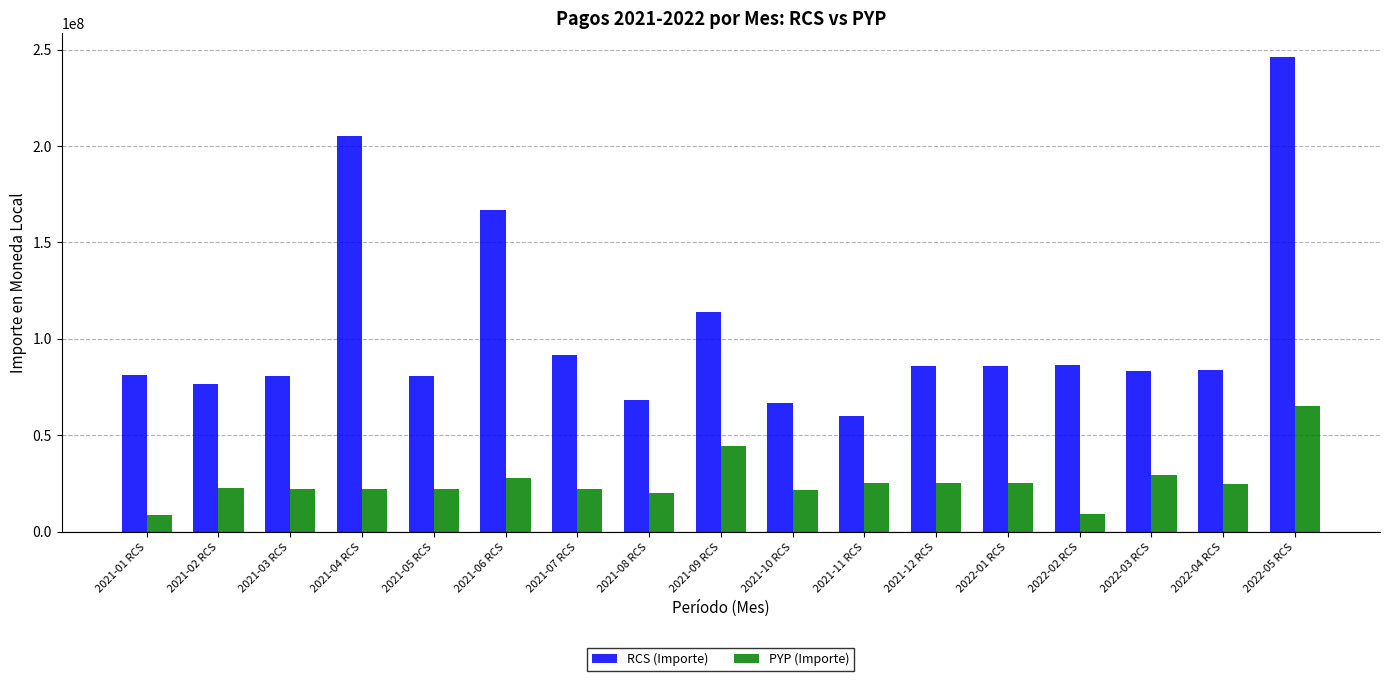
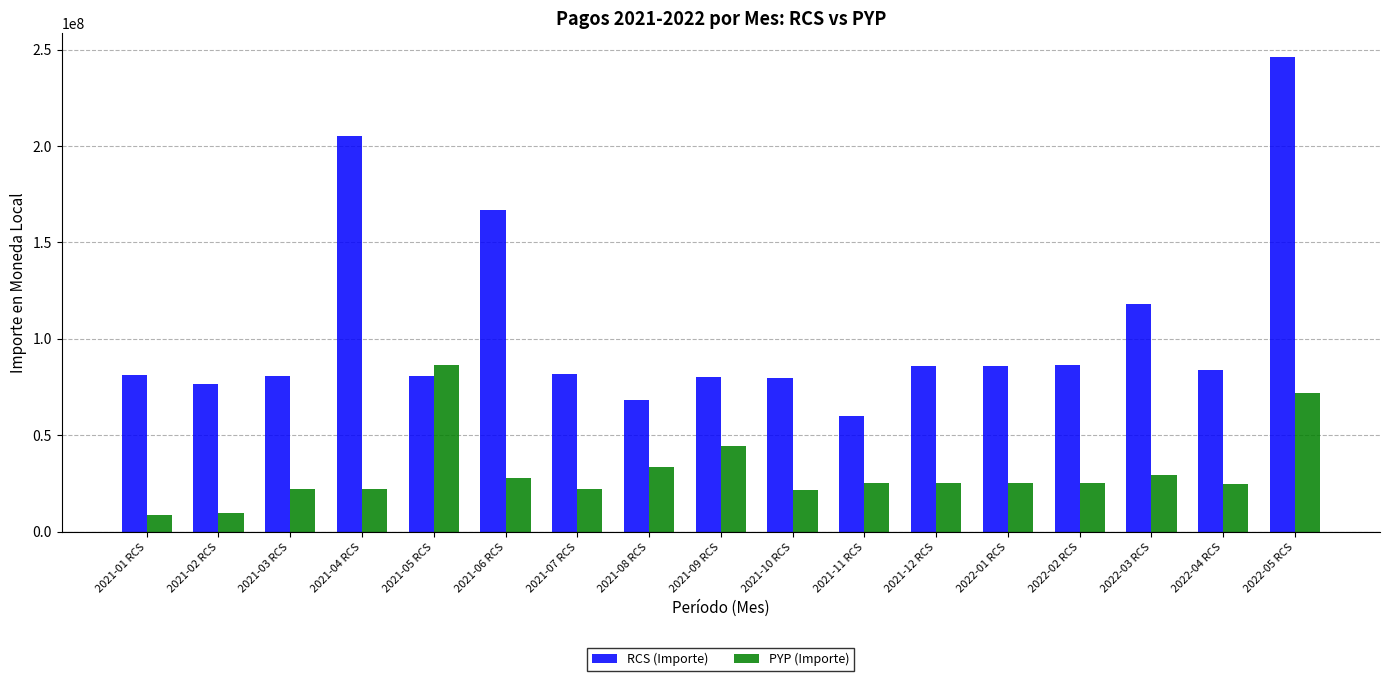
PYP (Importe), 2021-02 RCS: 23000000 -> 10000000
PYP (Importe), 2021-05 RCS: 22000000 -> 86000000
RCS (Importe), 2021-07 RCS: 92000000 -> 82000000
PYP (Importe), 2021-08 RCS: 20000000 -> 34000000
RCS (Importe), 2021-09 RCS: 114000000 -> 80000000
RCS (Importe), 2021-10 RCS: 67000000 -> 80000000
PYP (Importe), 2022-02 RCS: 9000000 -> 25000000
RCS (Importe), 2022-03 RCS: 83000000 -> 118000000
PYP (Importe), 2022-05 RCS: 65000000 -> 72000000
